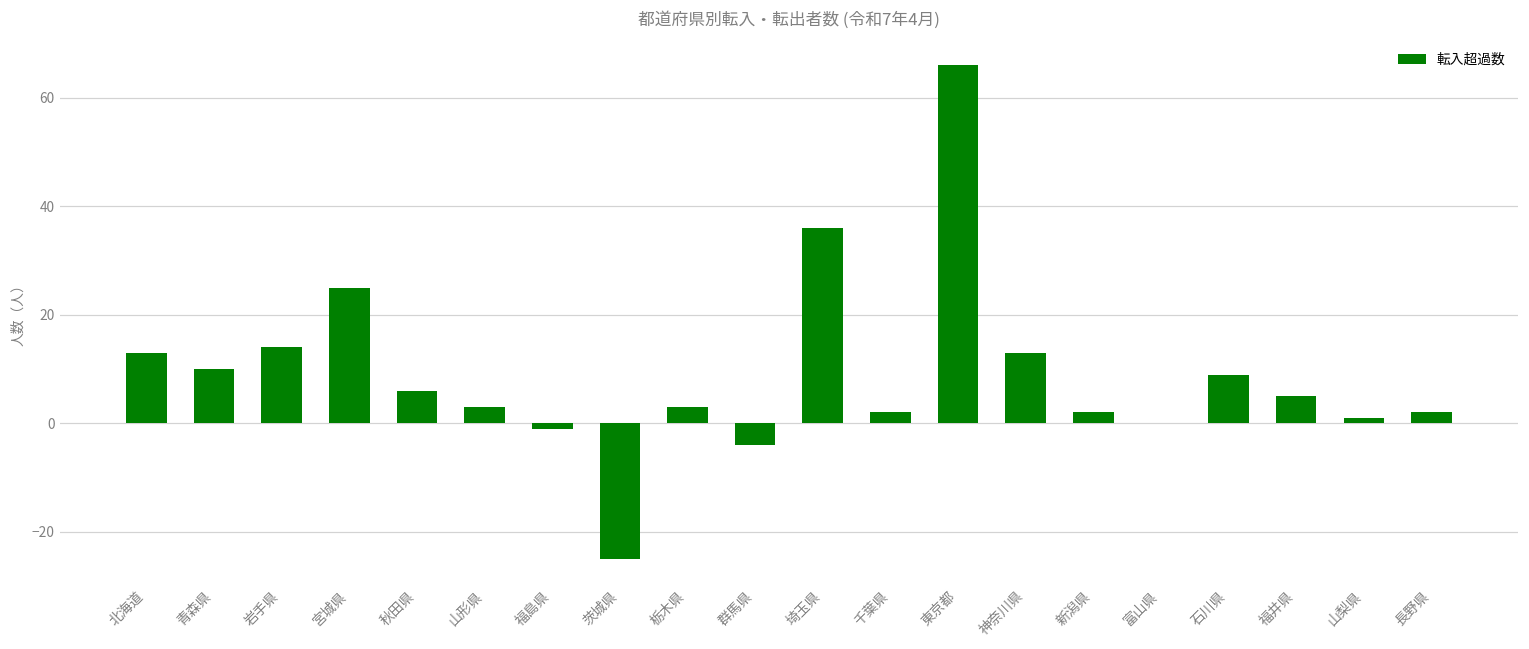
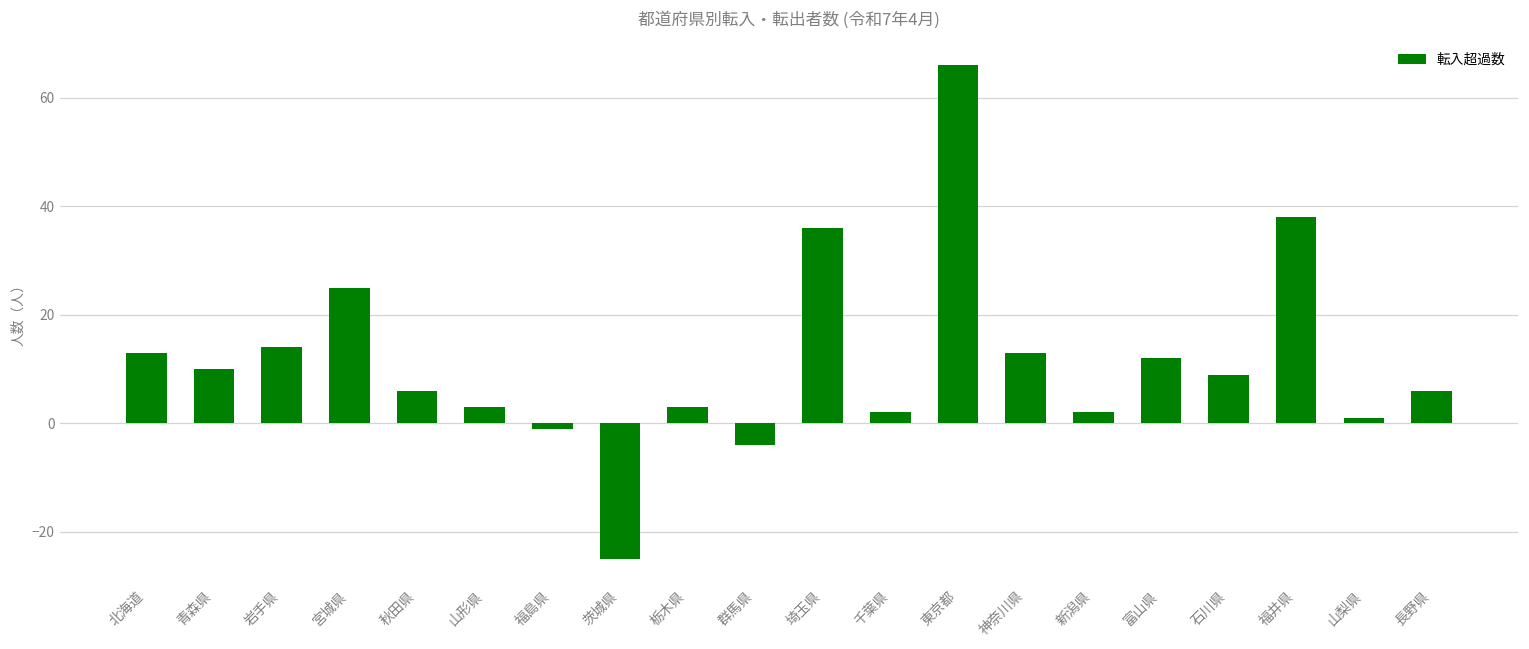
富山県: 0 -> 12
福井県: 5 -> 38
長野県: 2 -> 6
